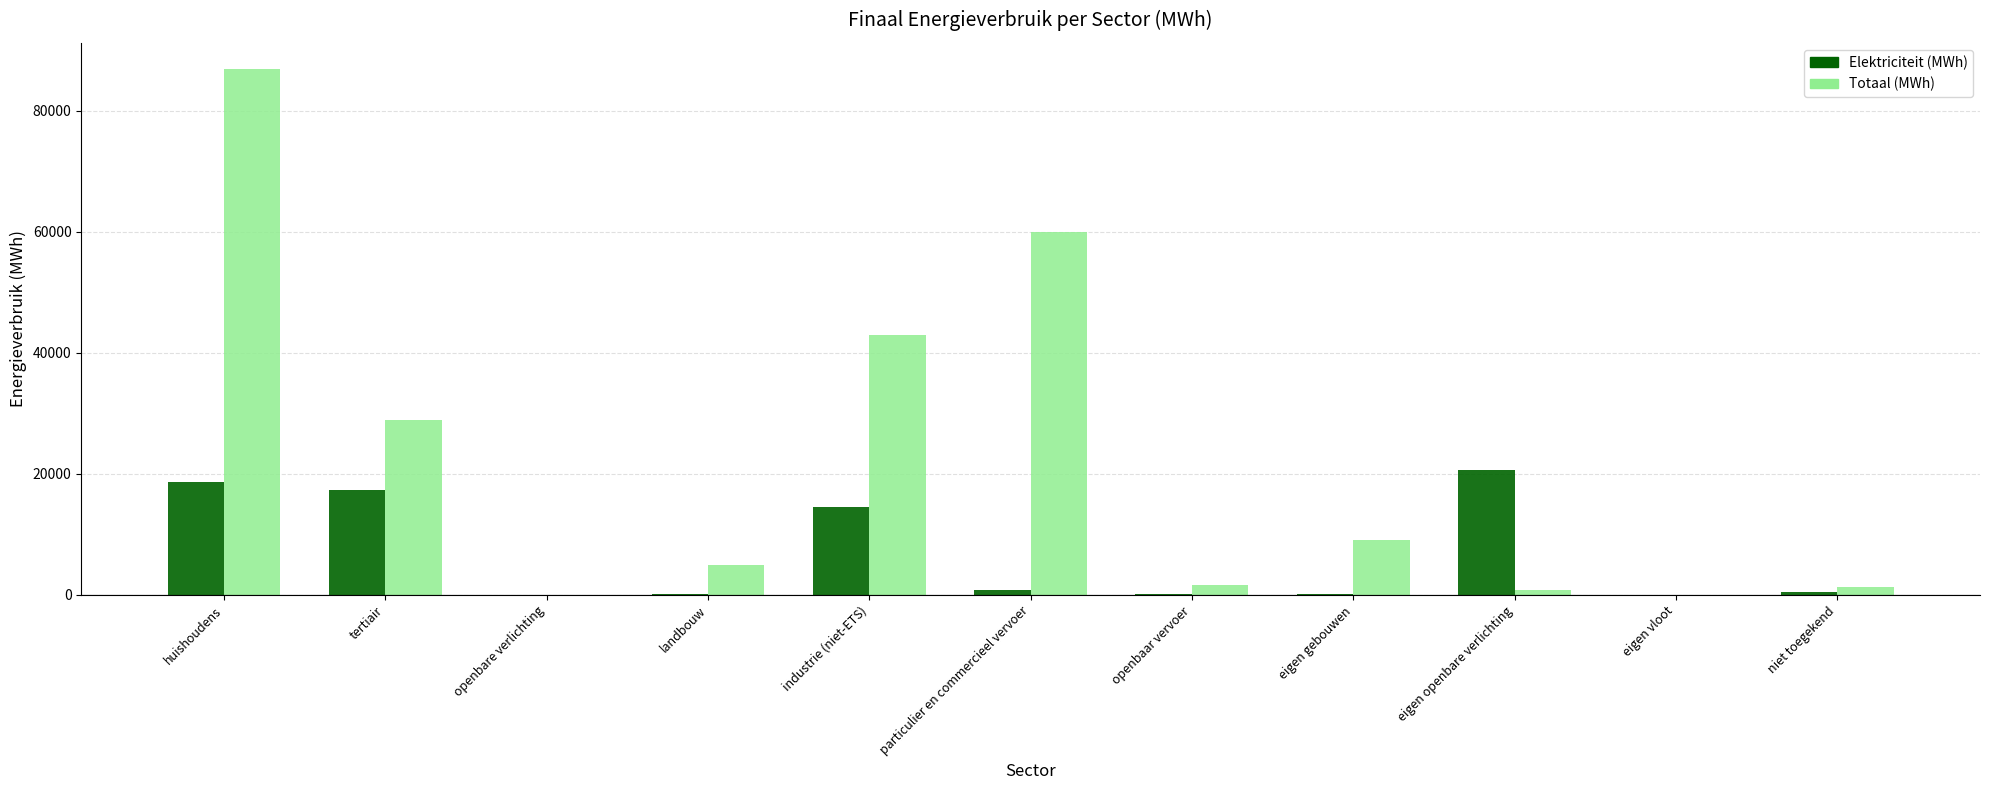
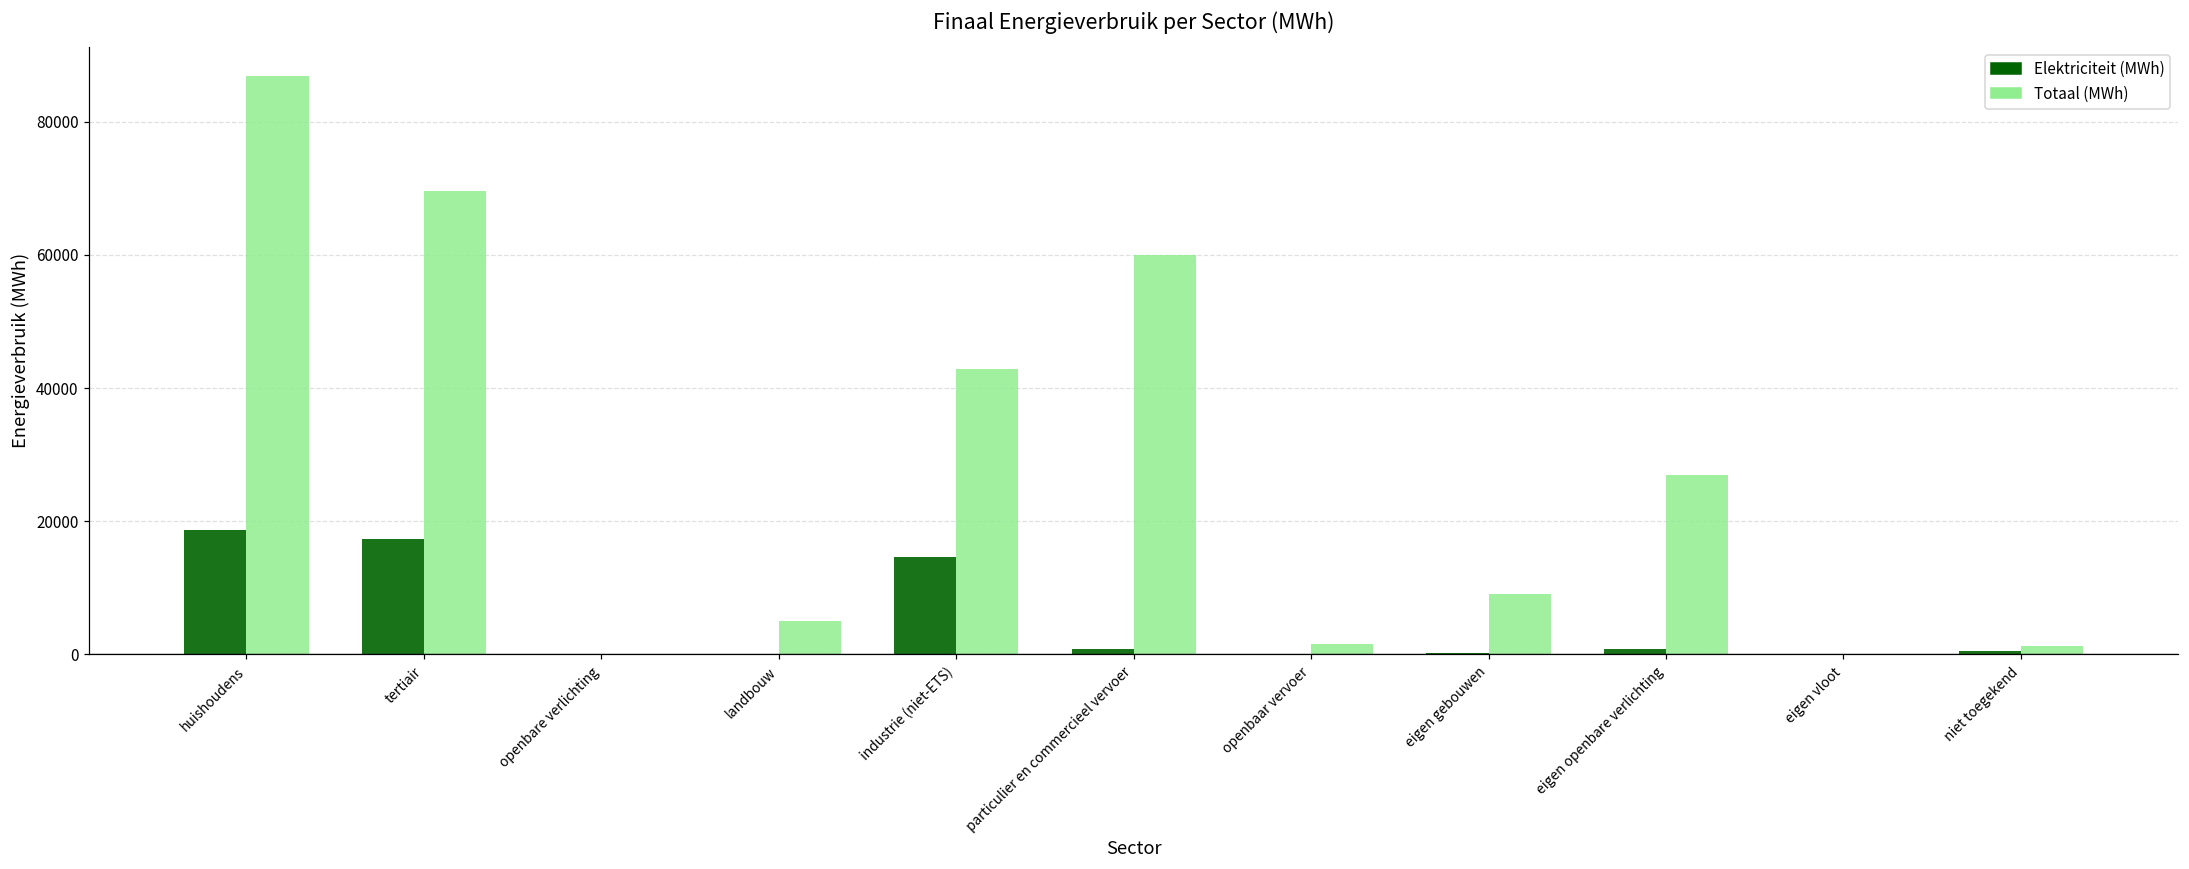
Totaal (MWh), tertiair: 29000 -> 70000
Elektriciteit (MWh), eigen openbare verlichting: 21000 -> 1000
Totaal (MWh), eigen openbare verlichting: 1000 -> 27000
